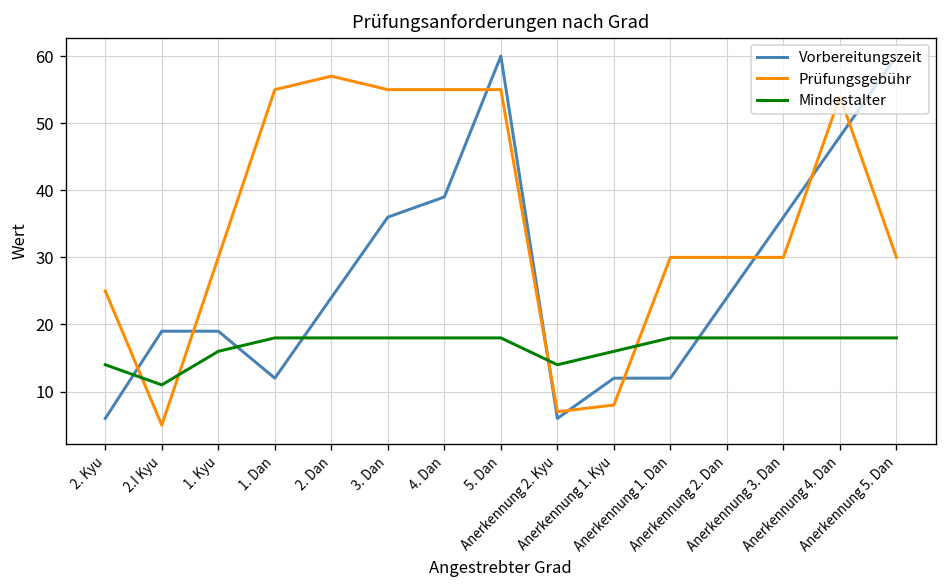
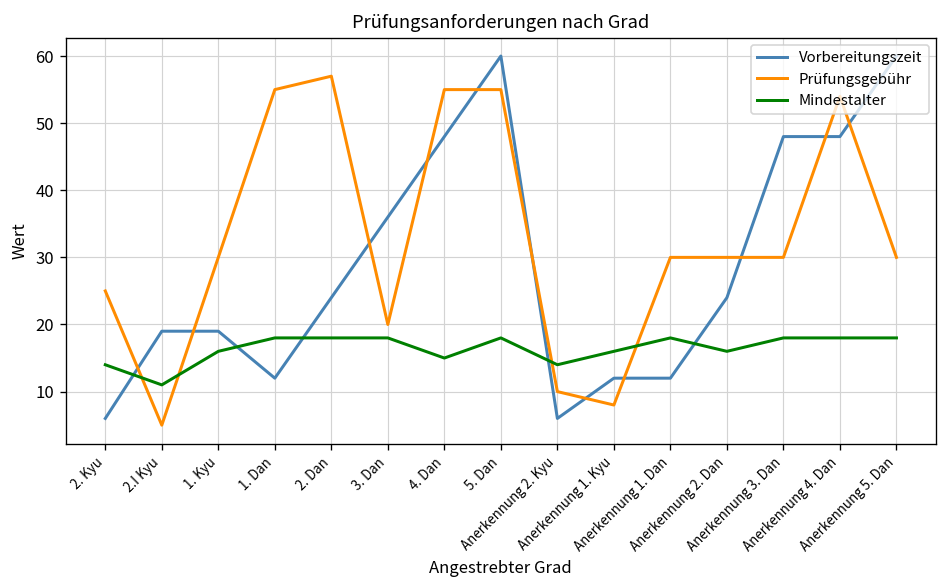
Prüfungsgebühr, 3. Dan: 55 -> 20
Vorbereitungszeit, 4. Dan: 39 -> 48
Mindestalter, 4. Dan: 18 -> 15
Prüfungsgebühr, Anerkennung 2. Kyu: 7 -> 10
Mindestalter, Anerkennung 2. Dan: 18 -> 16
Vorbereitungszeit, Anerkennung 3. Dan: 36 -> 48
